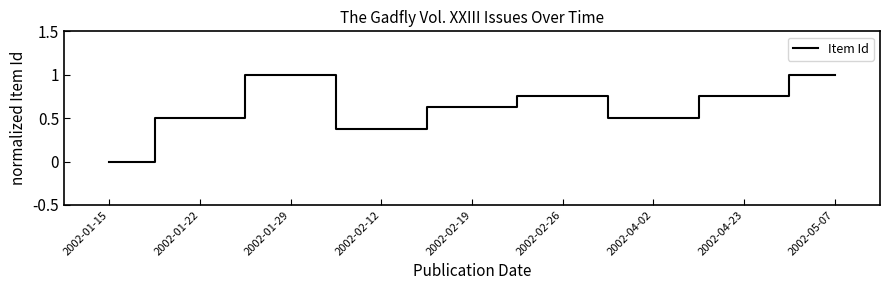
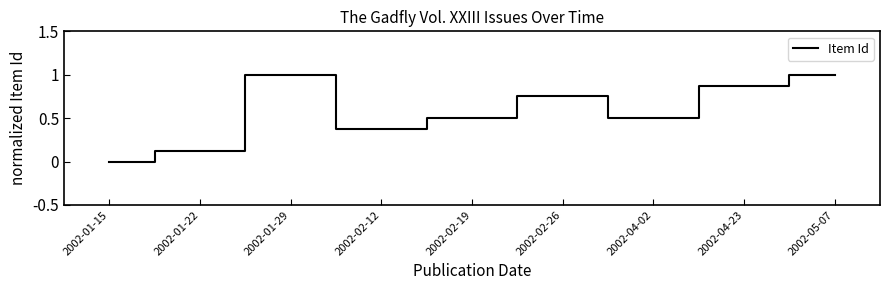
2002-01-22: 0.5 -> 0.1
2002-02-19: 0.6 -> 0.5
2002-04-23: 0.8 -> 0.9
